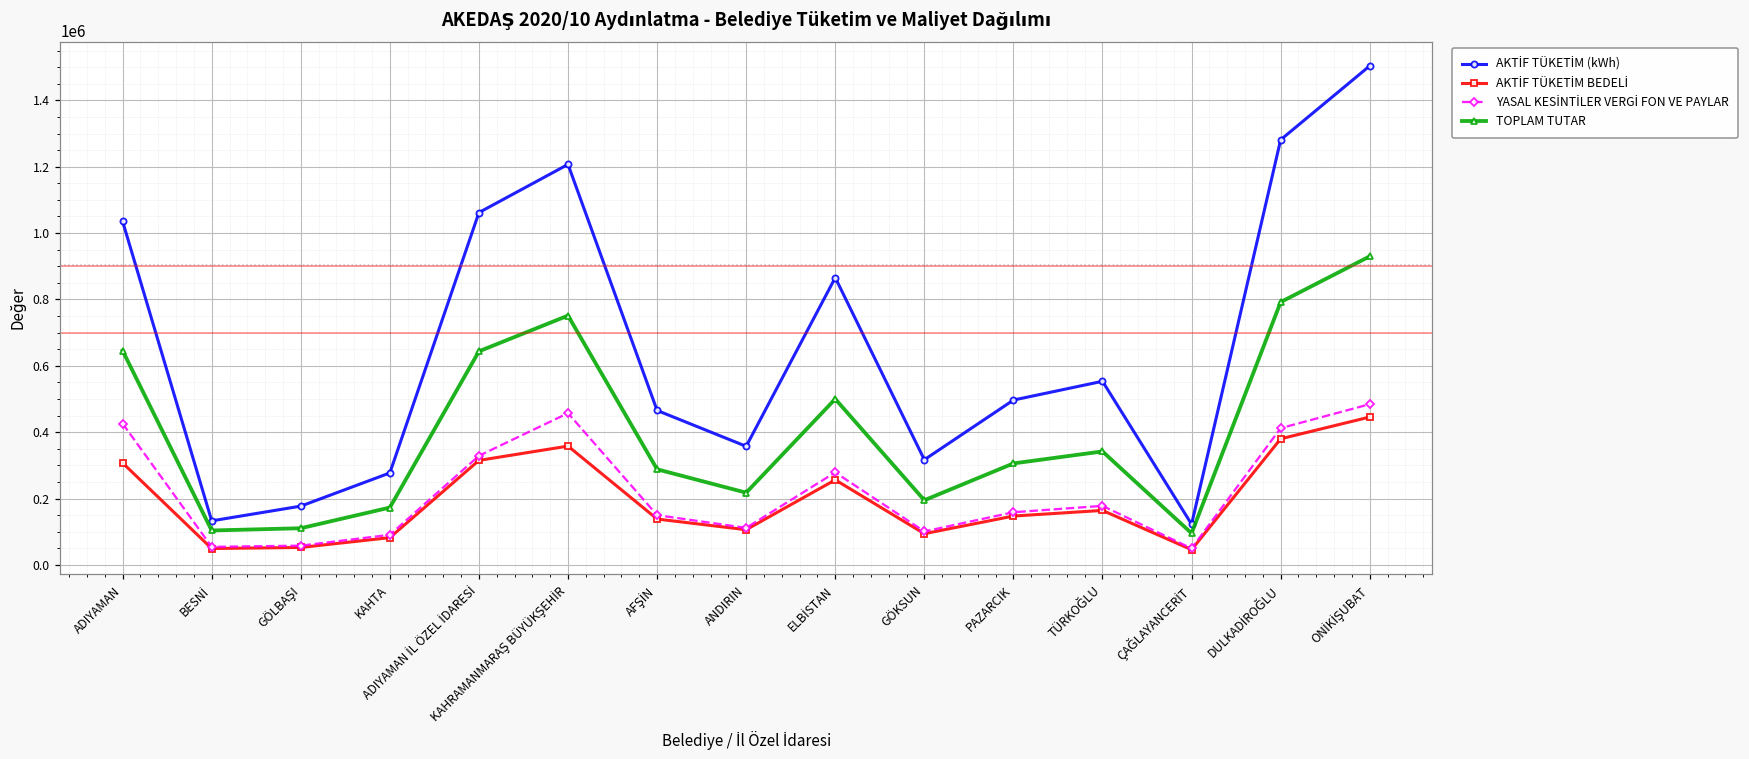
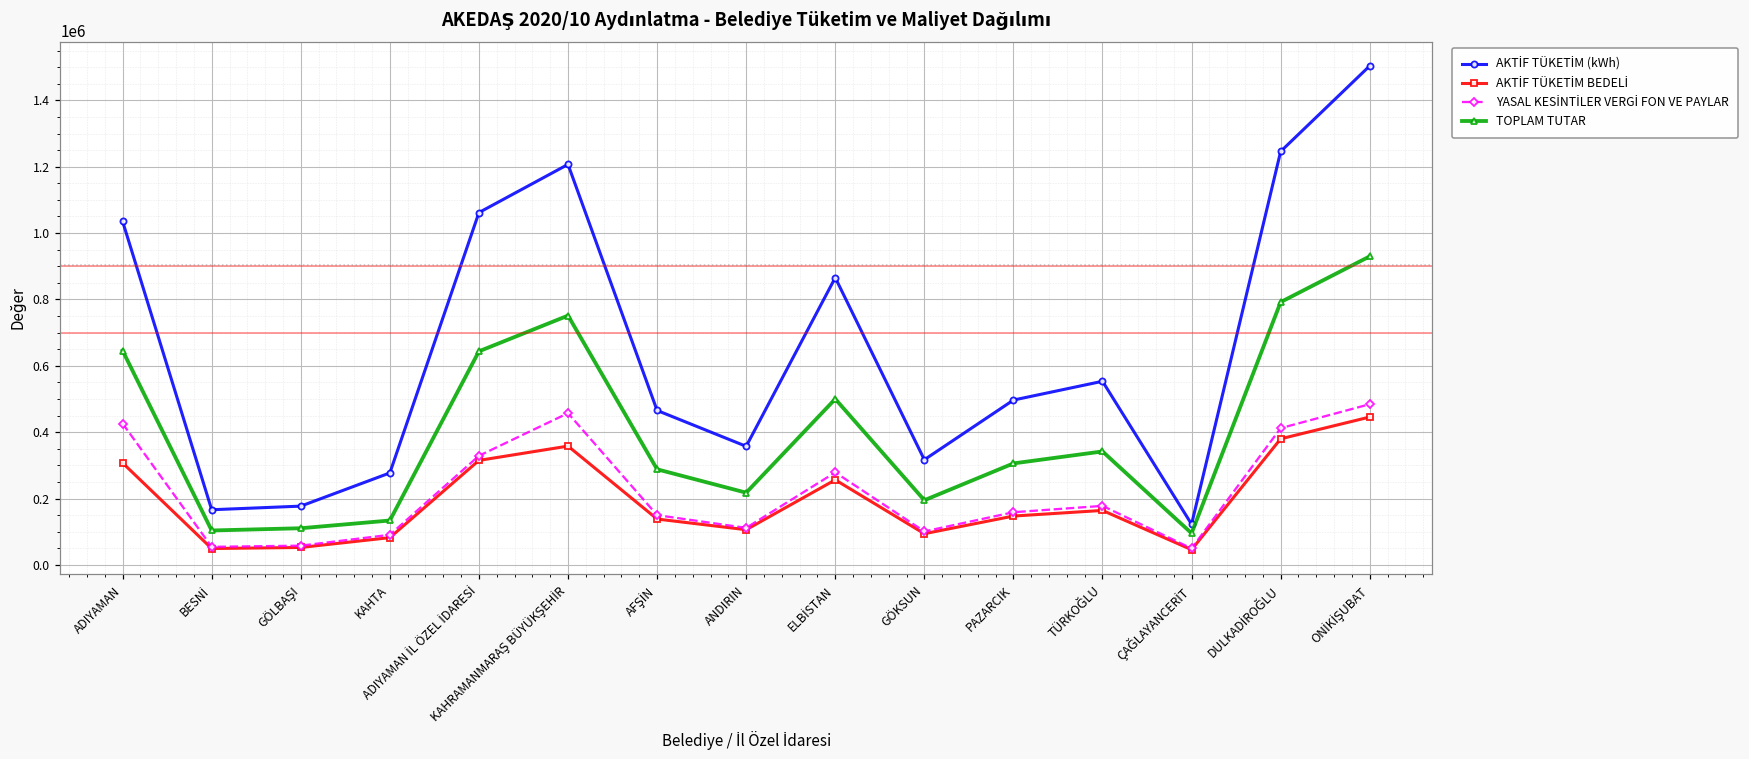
AKTİF TÜKETİM (kWh), BESNİ: 130000 -> 170000
TOPLAM TUTAR, KAHTA: 170000 -> 130000
AKTİF TÜKETİM (kWh), DULKADİROĞLU: 1280000 -> 1250000
